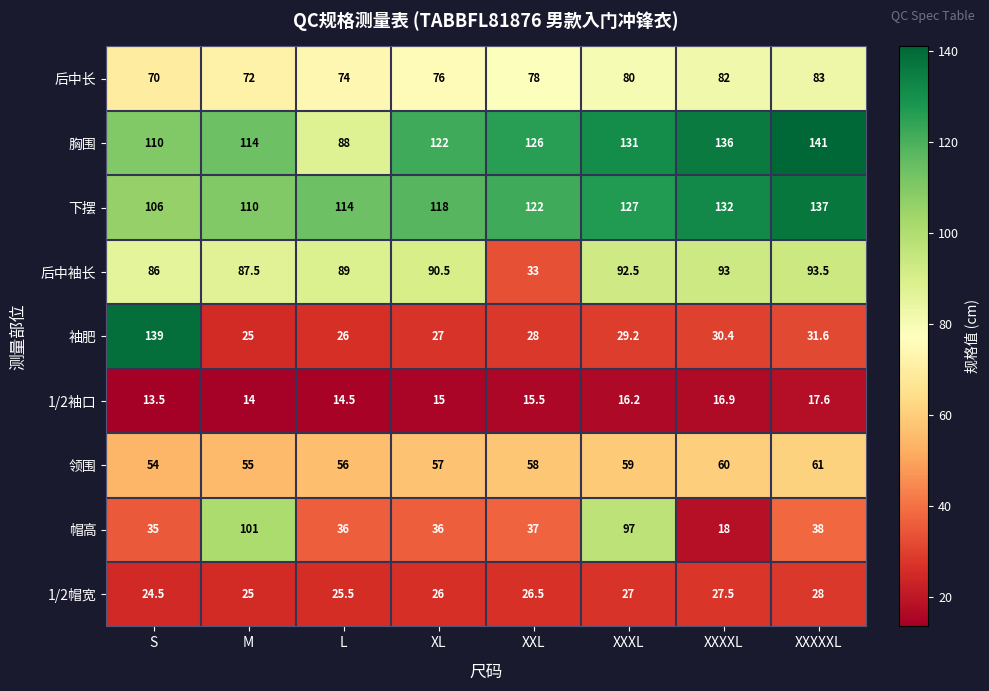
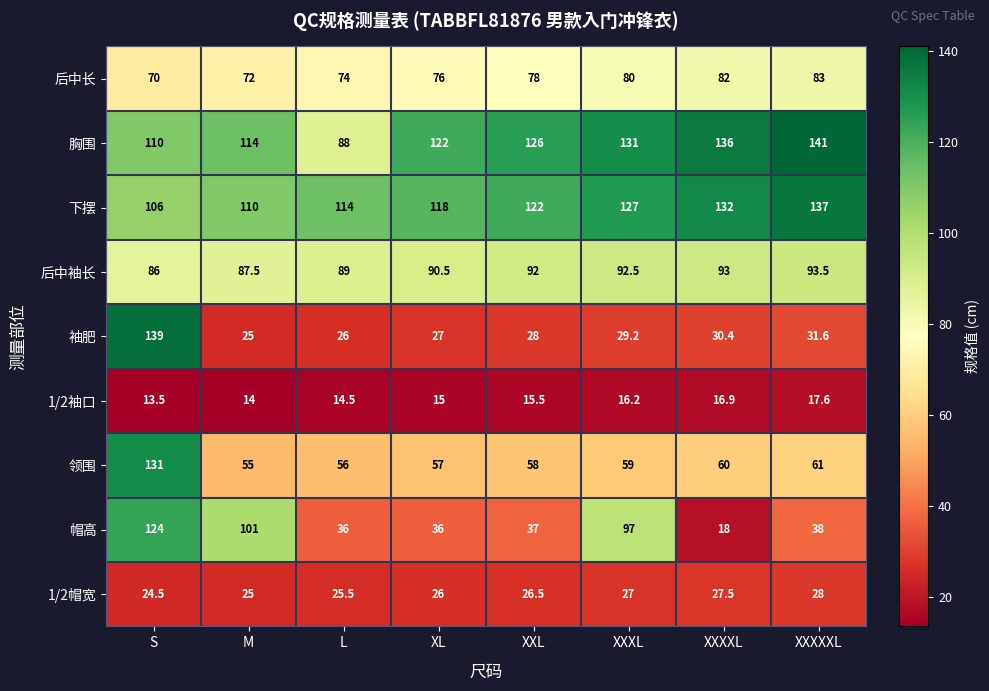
后中袖长, XXL: 33 -> 92
领围, S: 54 -> 131
帽高, S: 35 -> 124
